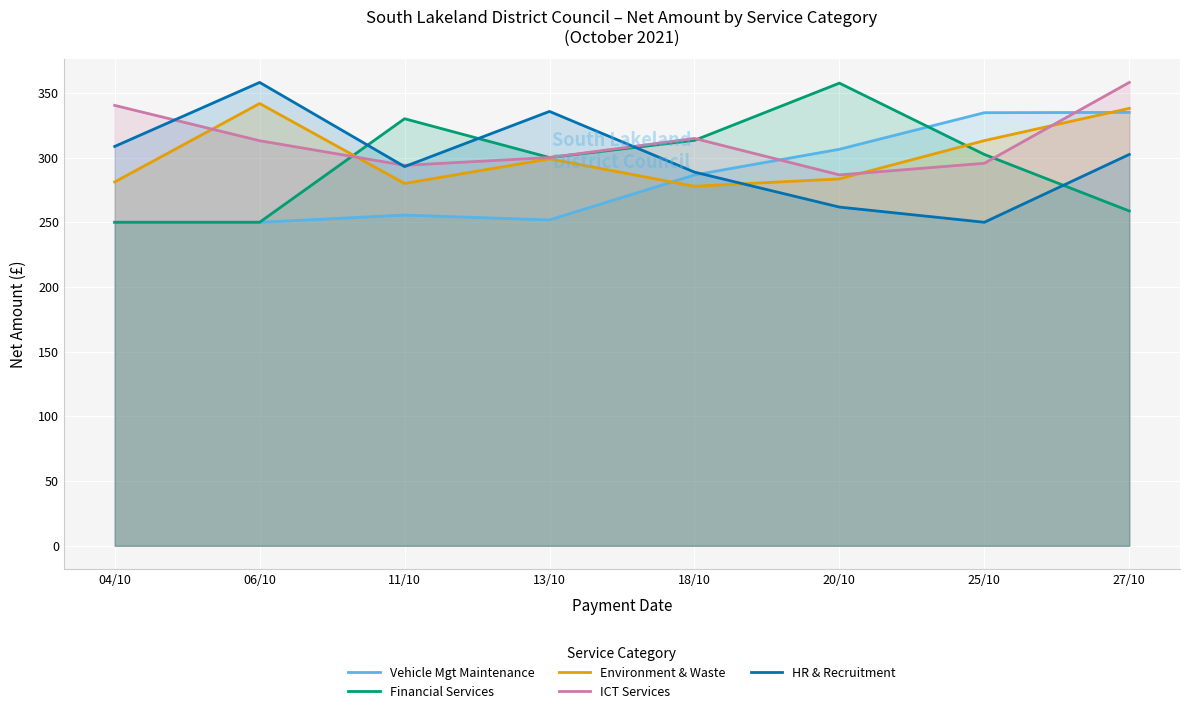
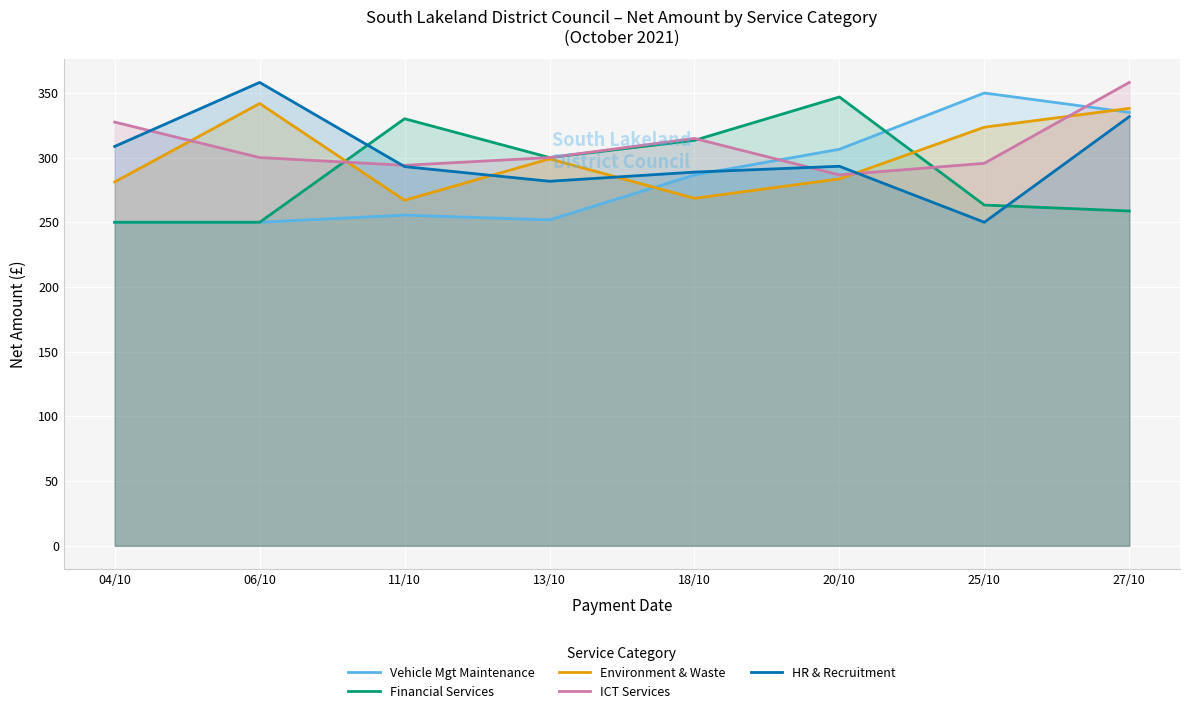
ICT Services, 04/10: 340 -> 327
ICT Services, 06/10: 313 -> 300
Environment & Waste, 11/10: 280 -> 267
HR & Recruitment, 13/10: 336 -> 282
Environment & Waste, 18/10: 278 -> 269
Financial Services, 20/10: 358 -> 347
HR & Recruitment, 20/10: 262 -> 293
Vehicle Mgt Maintenance, 25/10: 335 -> 350
Financial Services, 25/10: 302 -> 263
Environment & Waste, 25/10: 313 -> 323
HR & Recruitment, 27/10: 302 -> 332
